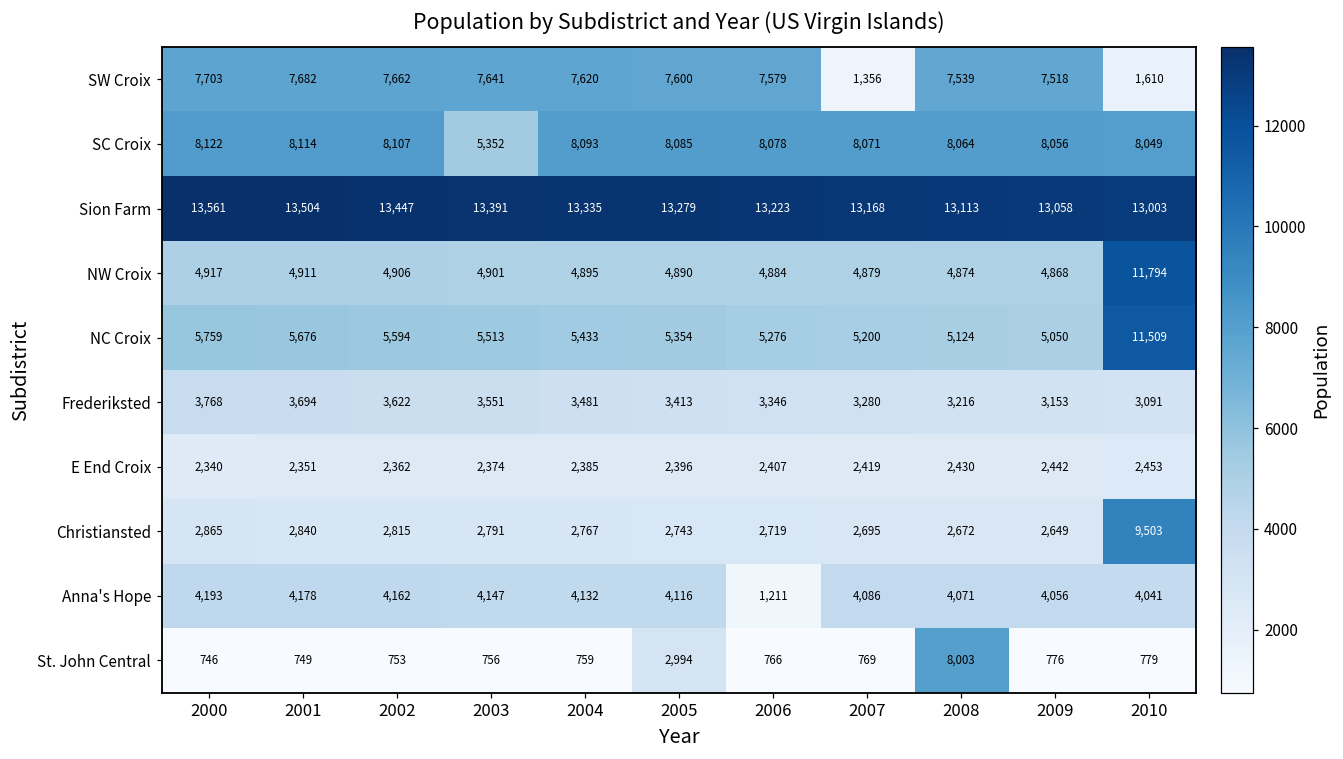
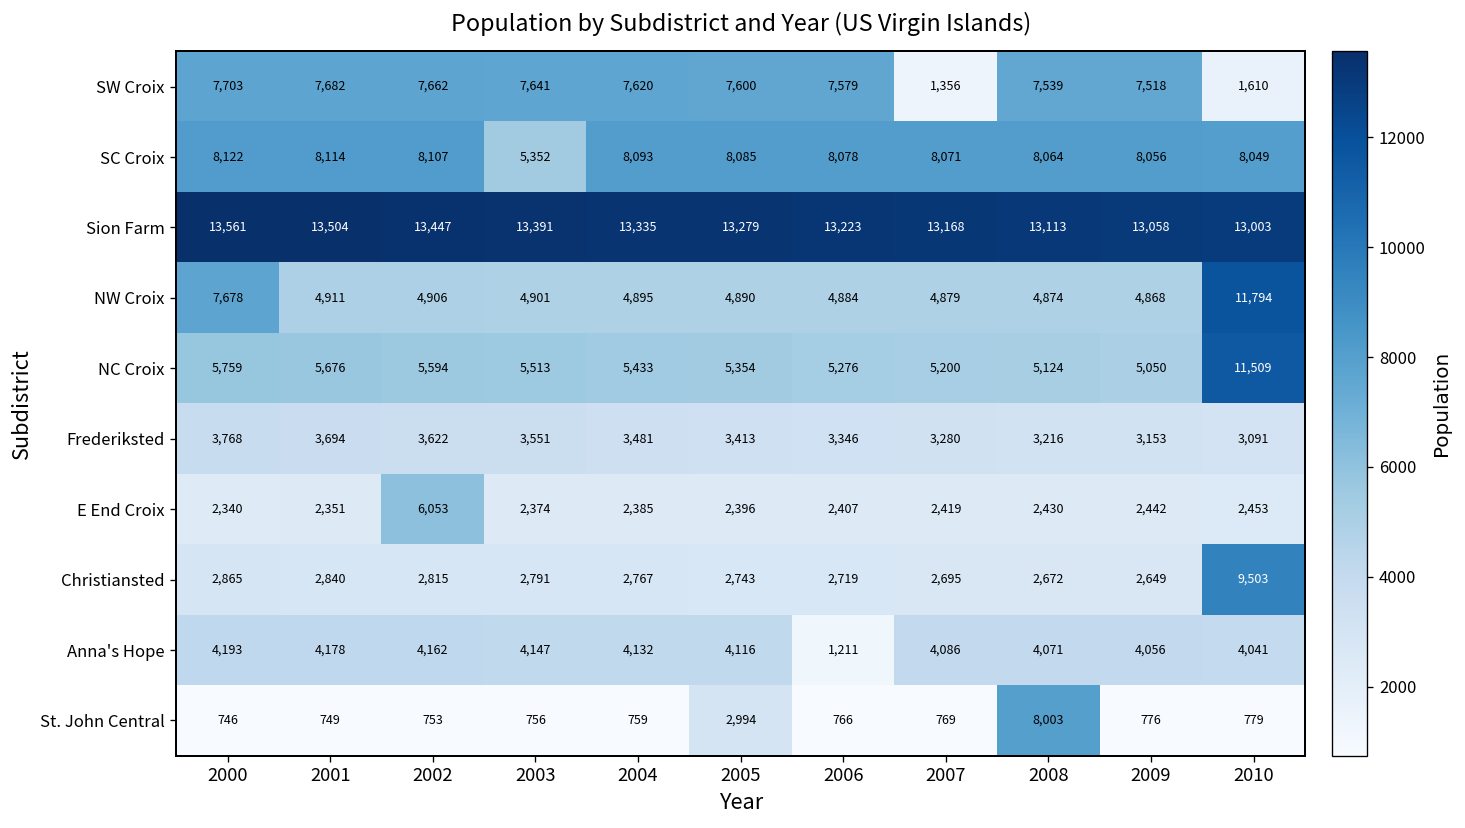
NW Croix, 2000: 4,917 -> 7,678
E End Croix, 2002: 2,362 -> 6,053
